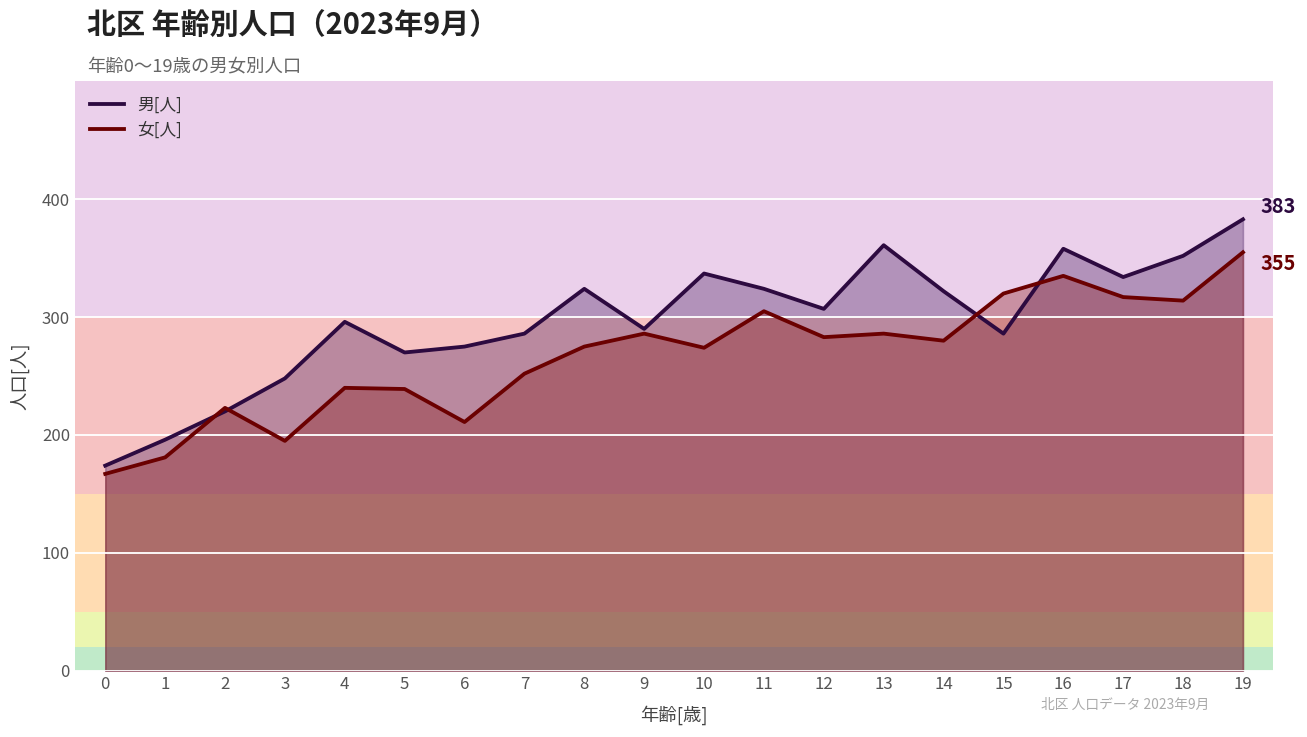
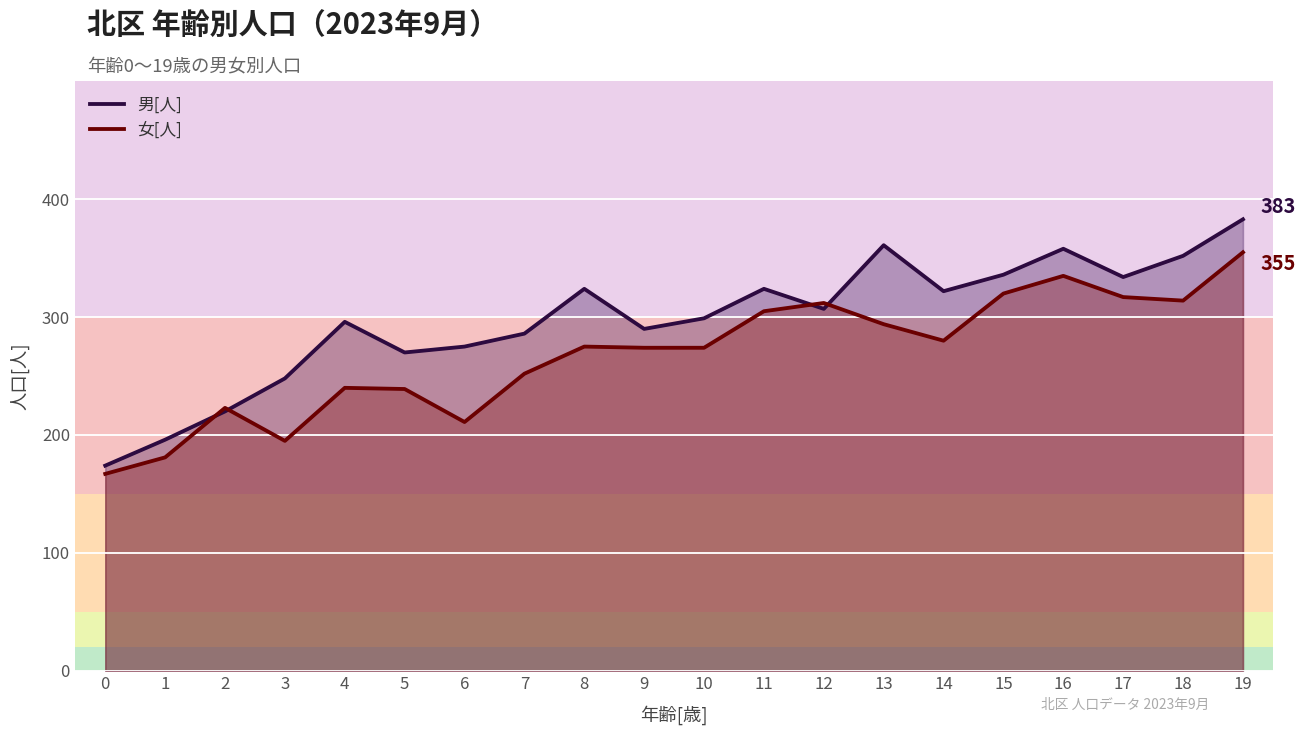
女[人], 9: 286 -> 274
男[人], 10: 337 -> 299
女[人], 12: 283 -> 312
女[人], 13: 286 -> 294
男[人], 15: 286 -> 336
